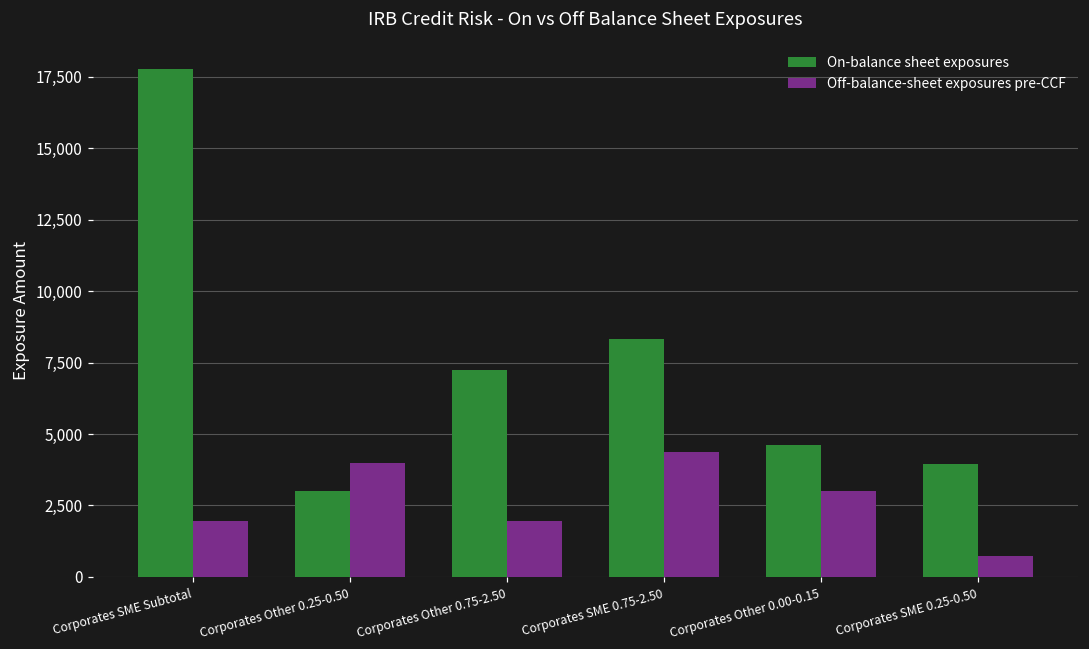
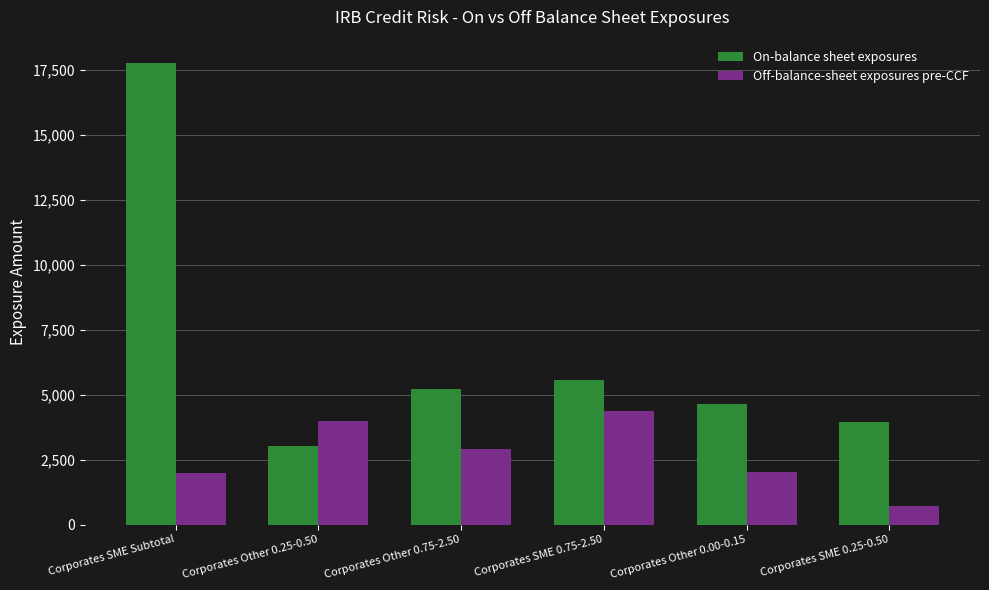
On-balance sheet exposures, Corporates Other 0.75-2.50: 7,200 -> 5,200
Off-balance-sheet exposures pre-CCF, Corporates Other 0.75-2.50: 2,000 -> 2,900
On-balance sheet exposures, Corporates SME 0.75-2.50: 8,300 -> 5,500
Off-balance-sheet exposures pre-CCF, Corporates Other 0.00-0.15: 3,000 -> 2,000
